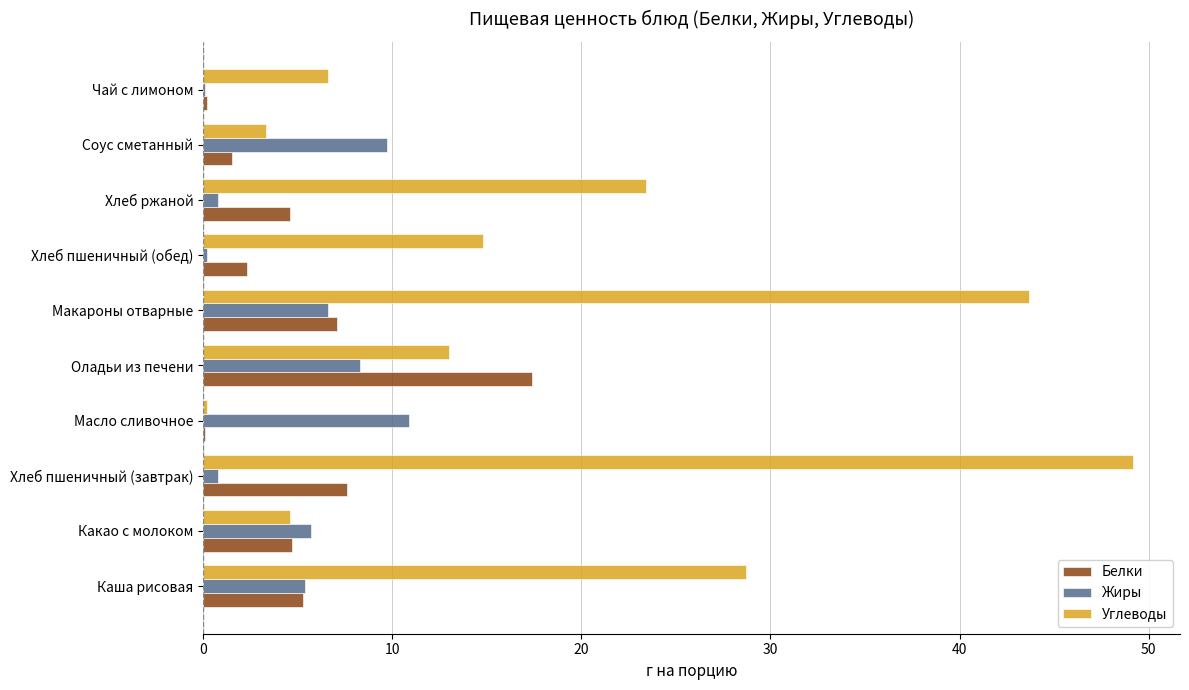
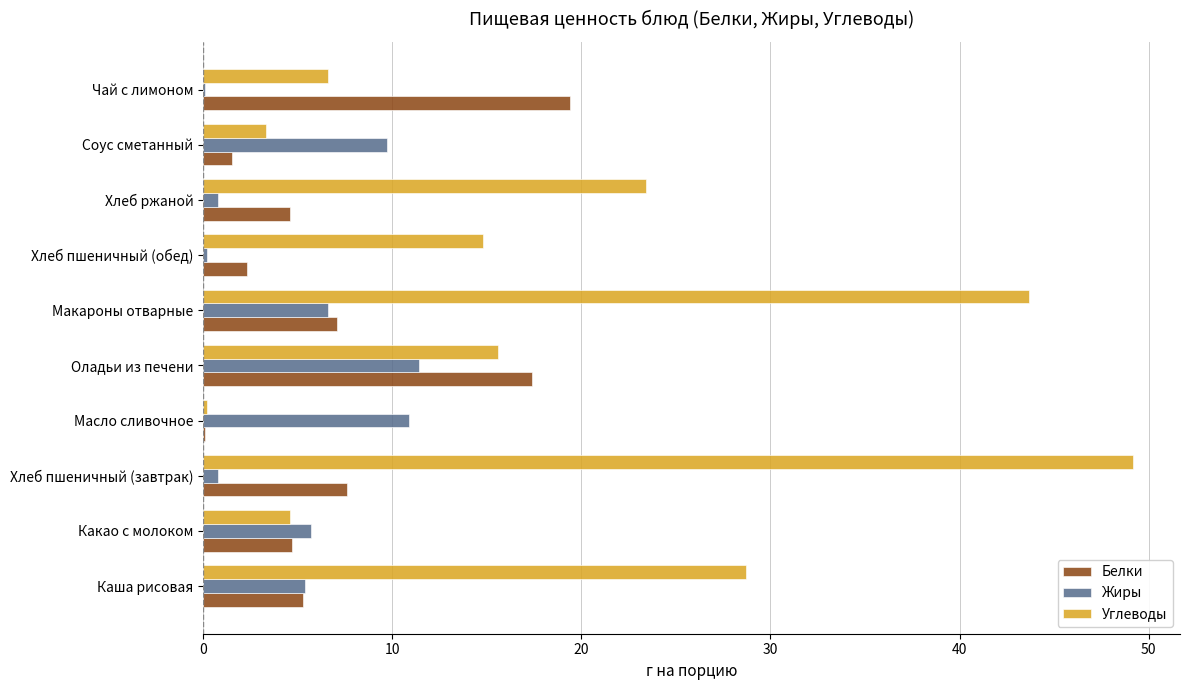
Белки, Чай с лимоном: 0.2 -> 19.4
Углеводы, Оладьи из печени: 13.0 -> 15.6
Жиры, Оладьи из печени: 8.3 -> 11.4
